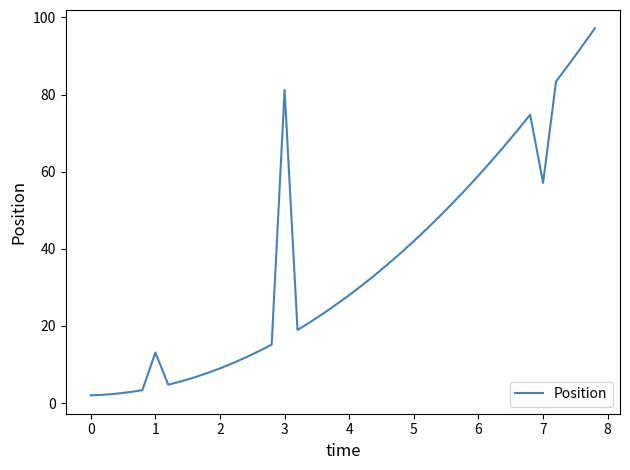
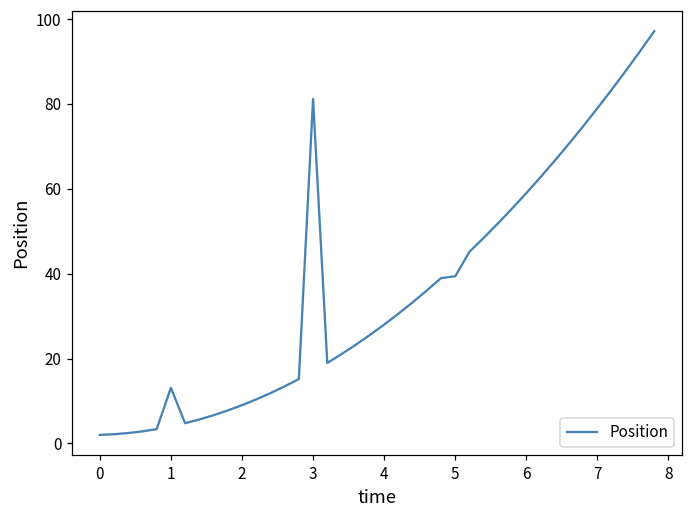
5: 42 -> 39
7: 57 -> 79
